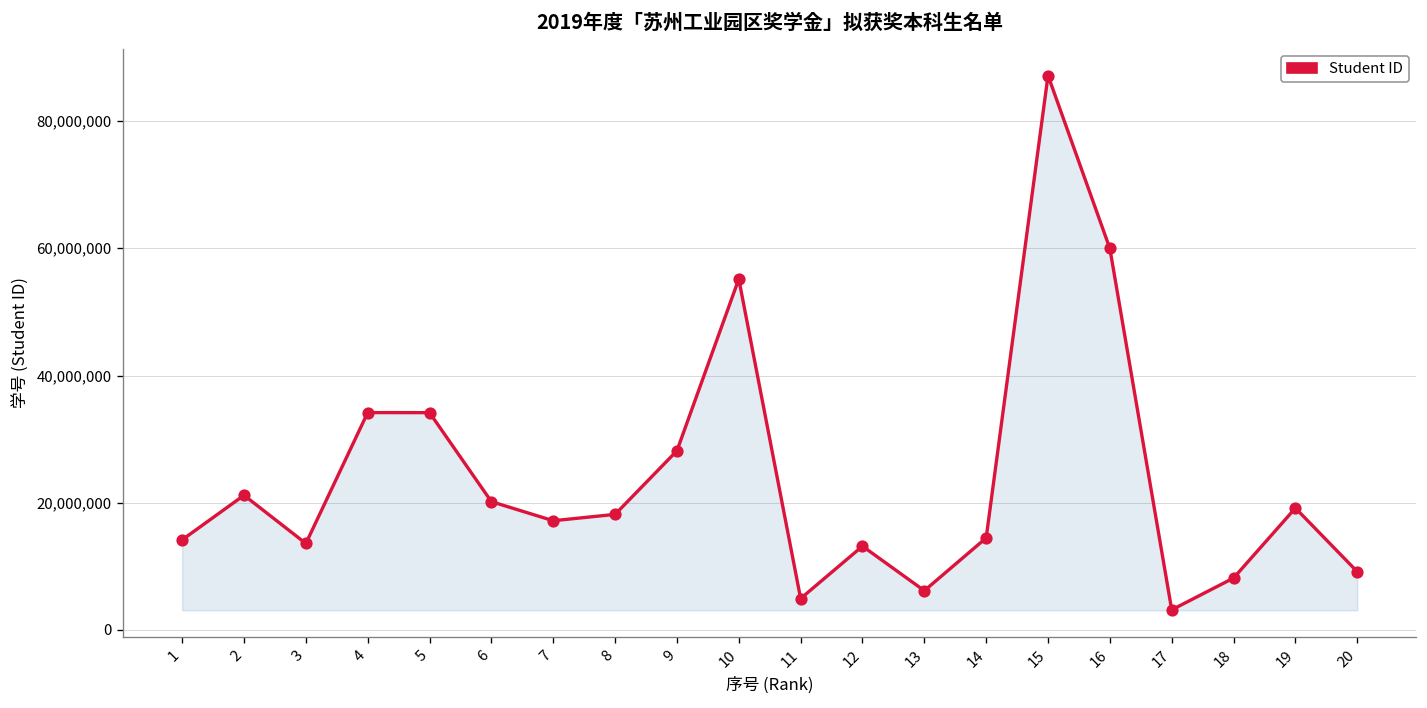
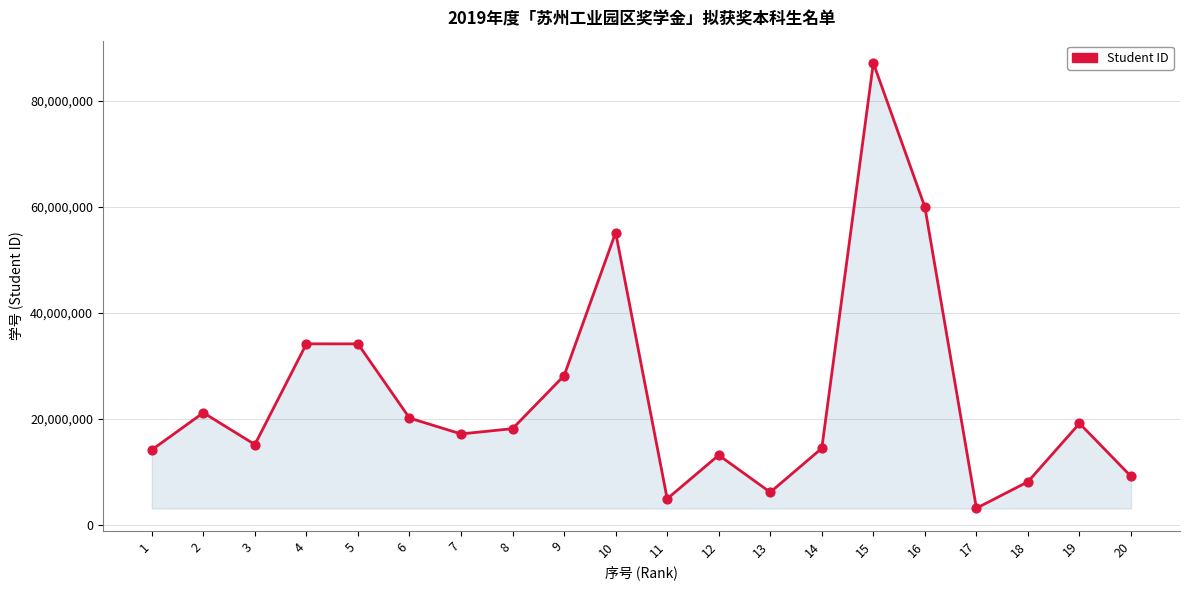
3: 14,000,000 -> 15,000,000
